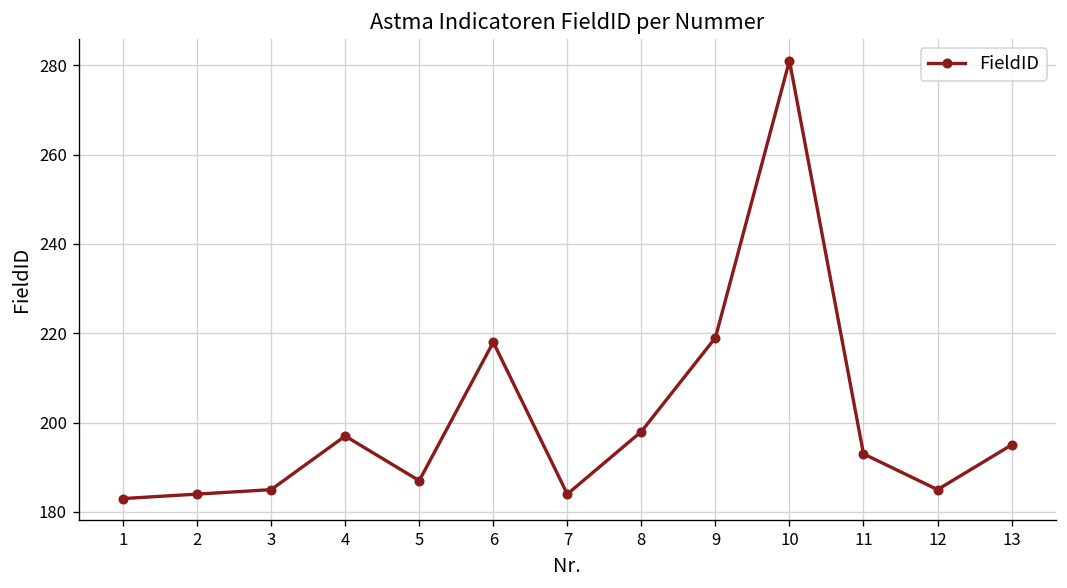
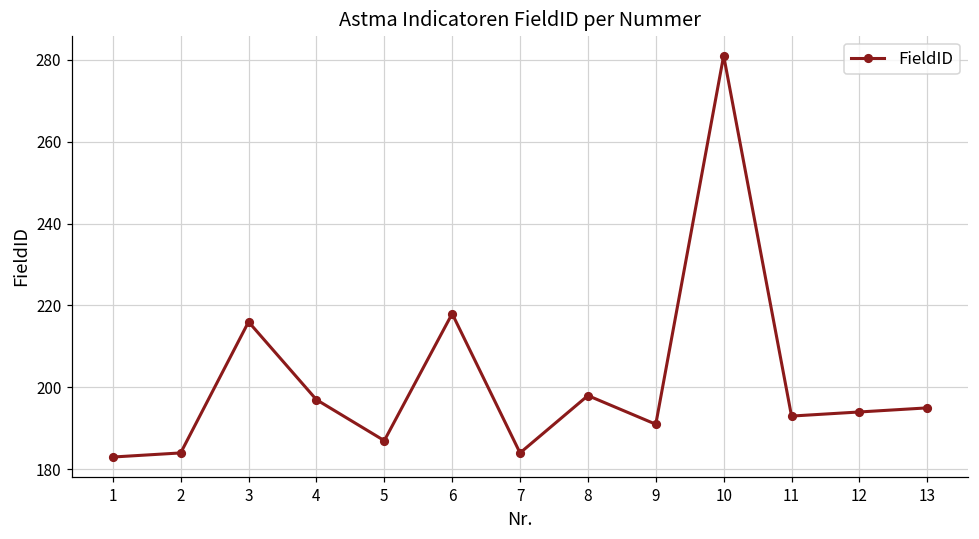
3: 185 -> 216
9: 219 -> 191
12: 185 -> 194
